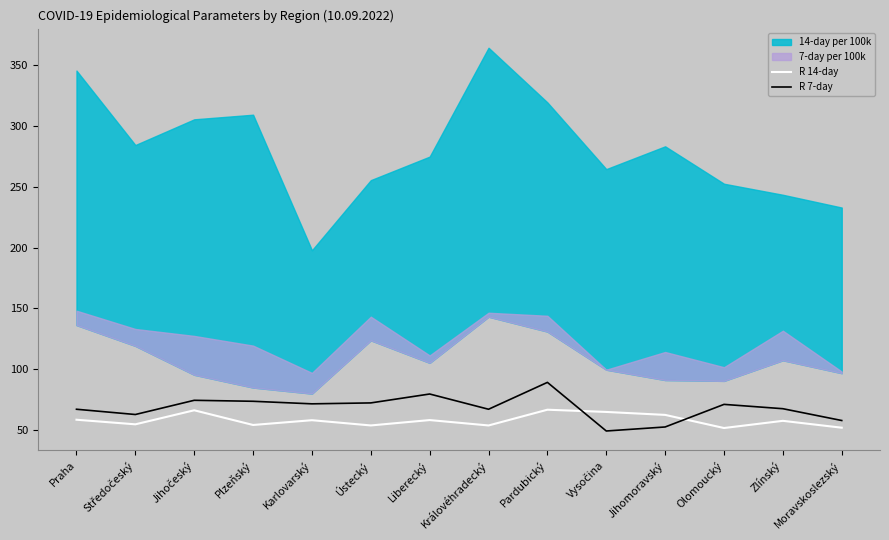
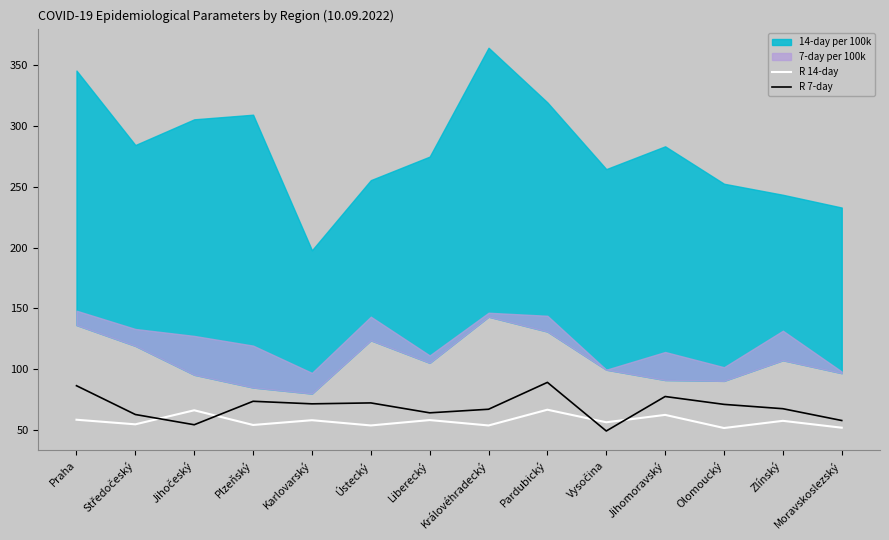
R 7-day, Praha: 67 -> 86
R 7-day, Jihočeský: 74 -> 54
R 7-day, Liberecký: 79 -> 64
R 14-day, Vysočina: 65 -> 56
R 7-day, Jihomoravský: 52 -> 77
